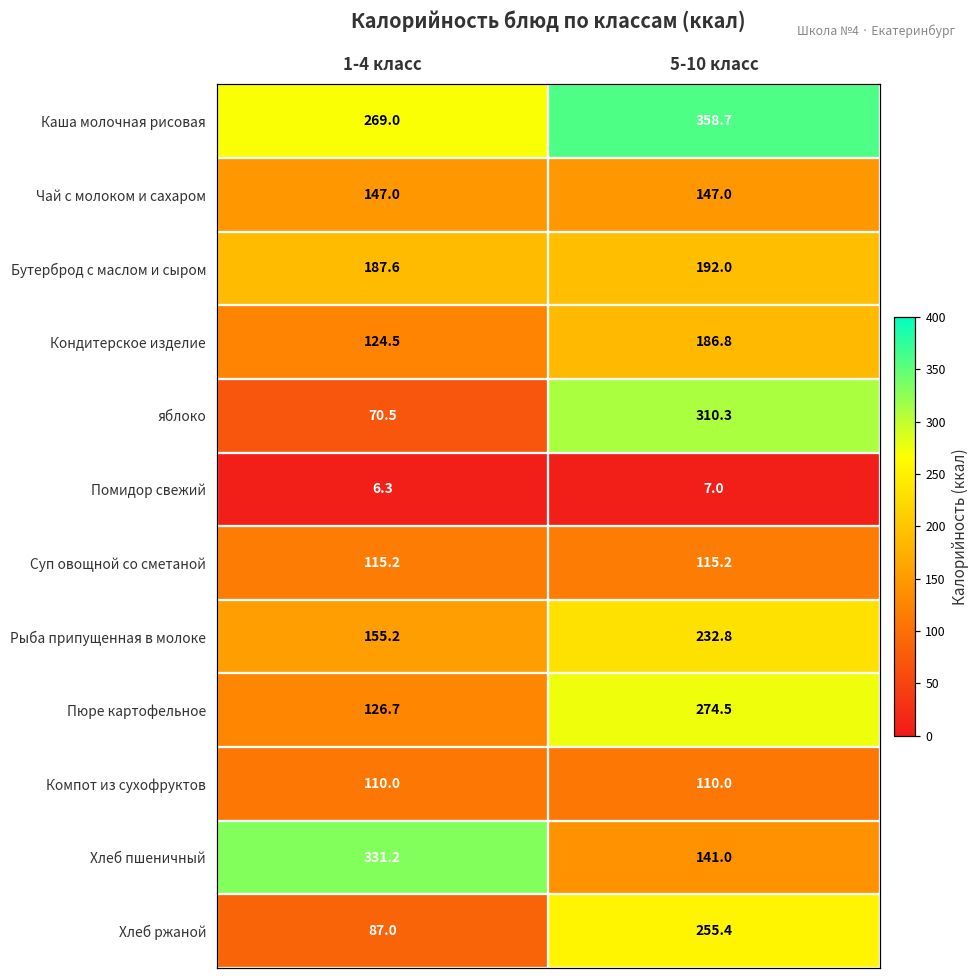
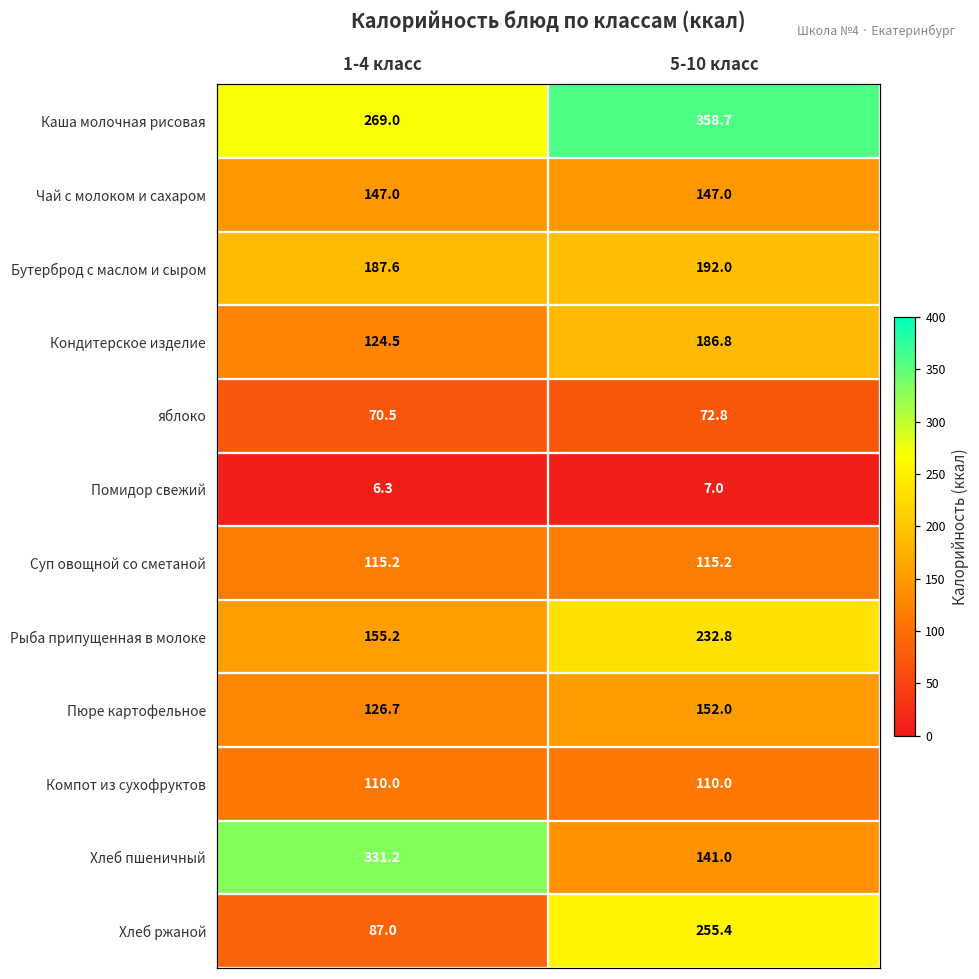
яблоко, 5-10 класс: 310.3 -> 72.8
Пюре картофельное, 5-10 класс: 274.5 -> 152.0
